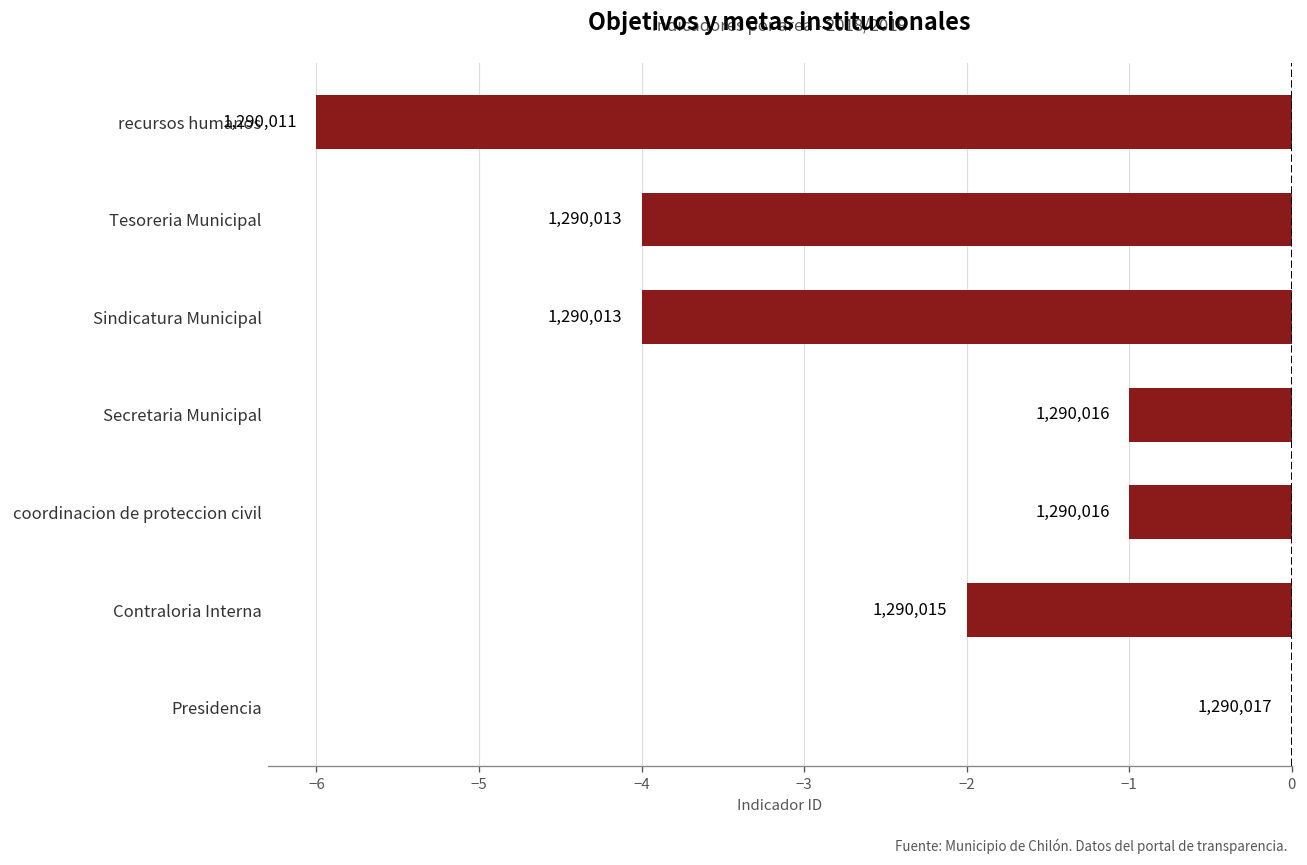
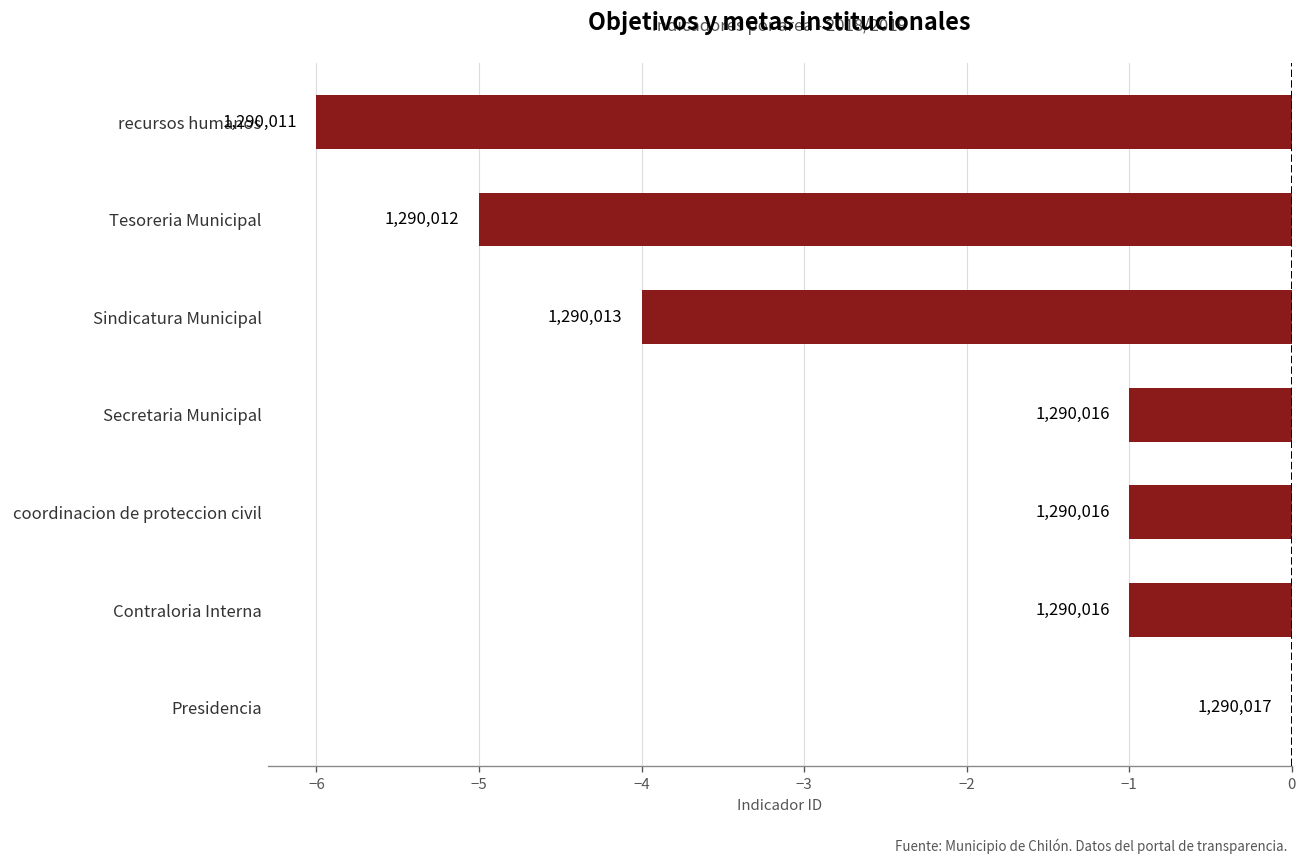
Tesoreria Municipal: 1,290,013 -> 1,290,012
Contraloria Interna: 1,290,015 -> 1,290,016
